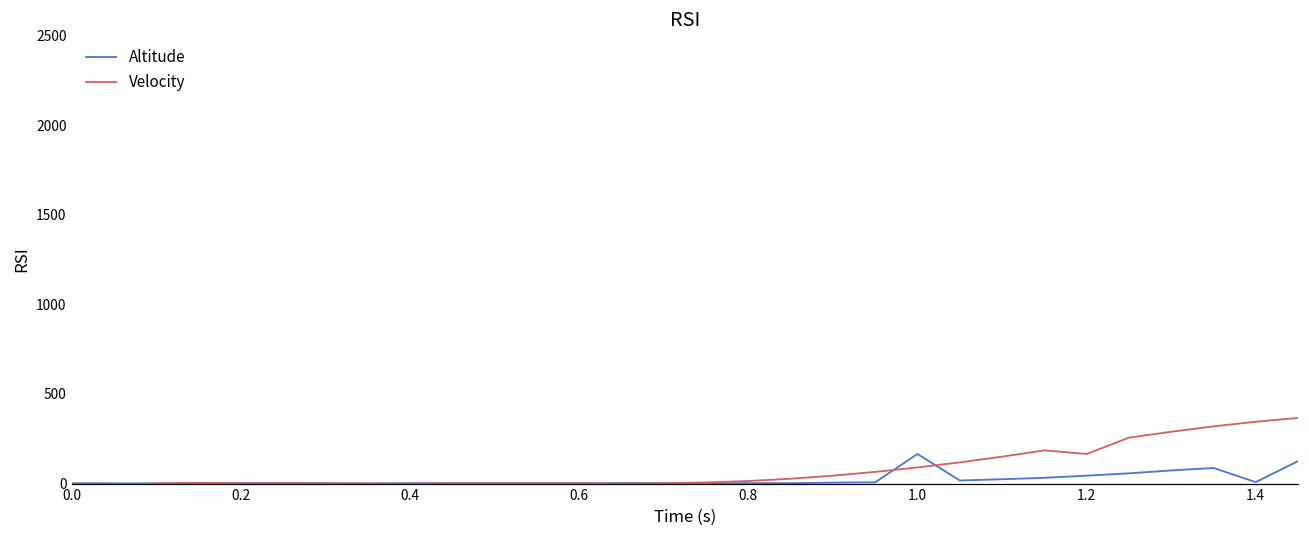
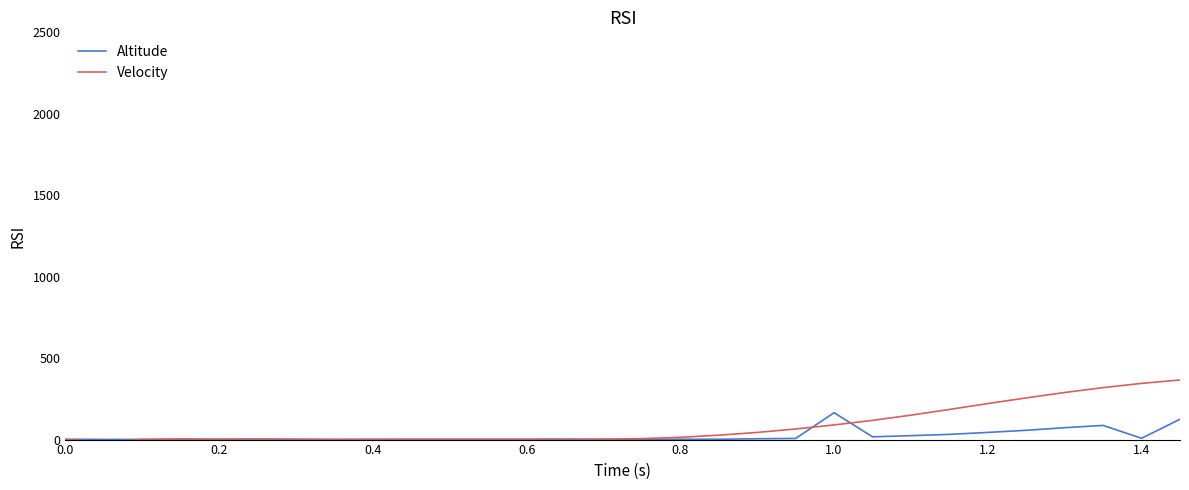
Velocity, 1.2: 170 -> 220
